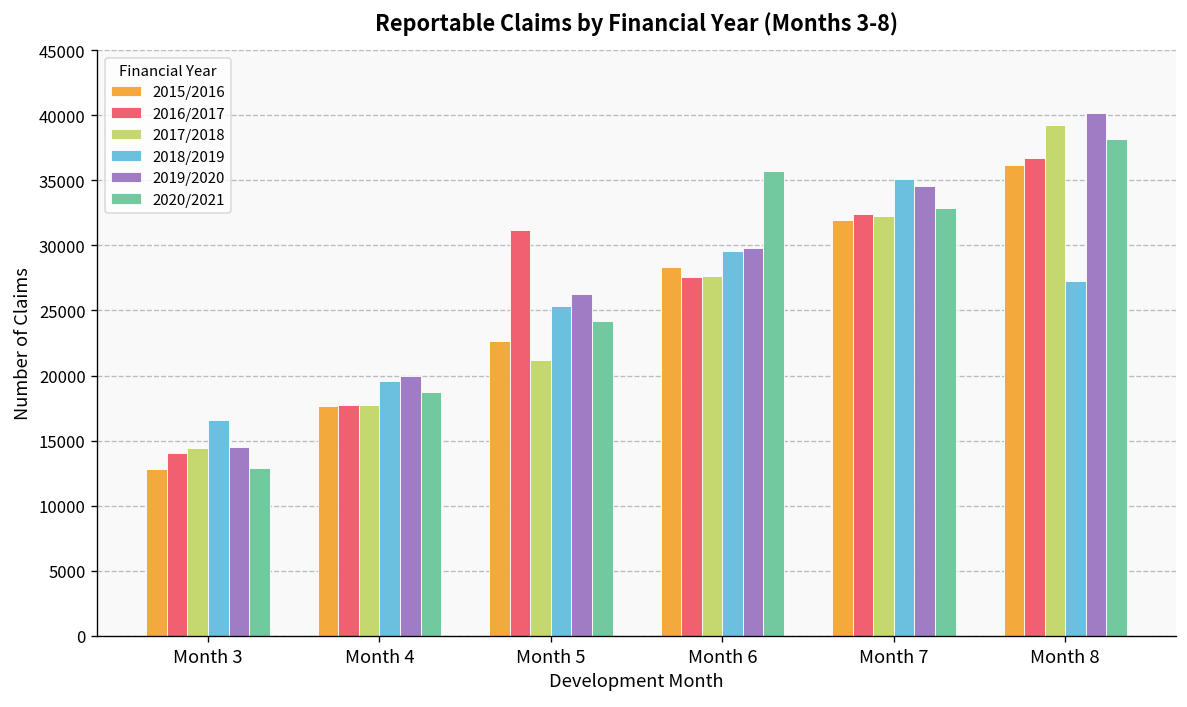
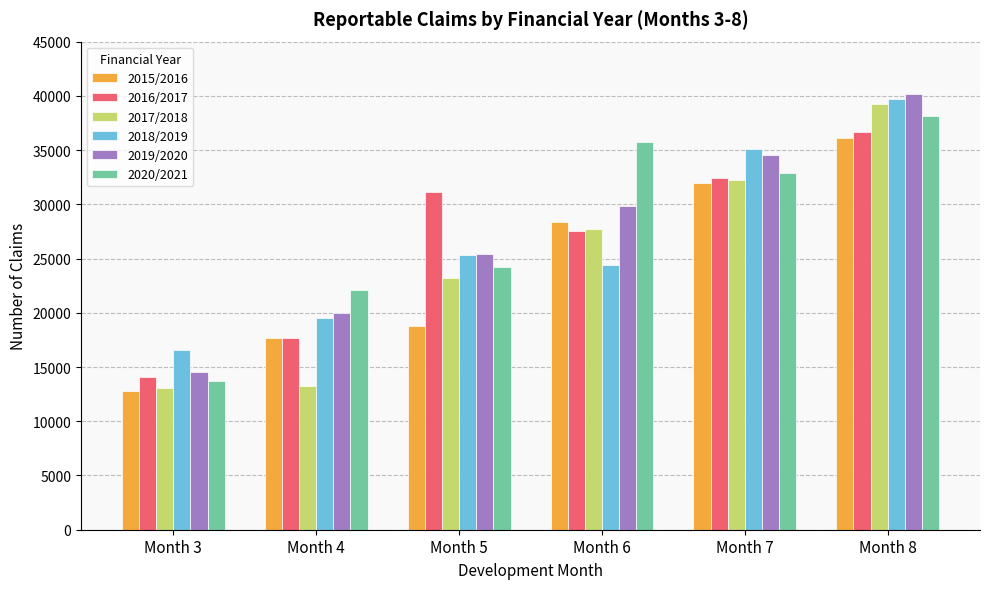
2017/2018, Month 3: 14400 -> 13000
2020/2021, Month 3: 12900 -> 13700
2017/2018, Month 4: 17700 -> 13200
2020/2021, Month 4: 18700 -> 22100
2015/2016, Month 5: 22700 -> 18800
2017/2018, Month 5: 21200 -> 23200
2019/2020, Month 5: 26300 -> 25400
2018/2019, Month 6: 29600 -> 24400
2018/2019, Month 8: 27300 -> 39700
